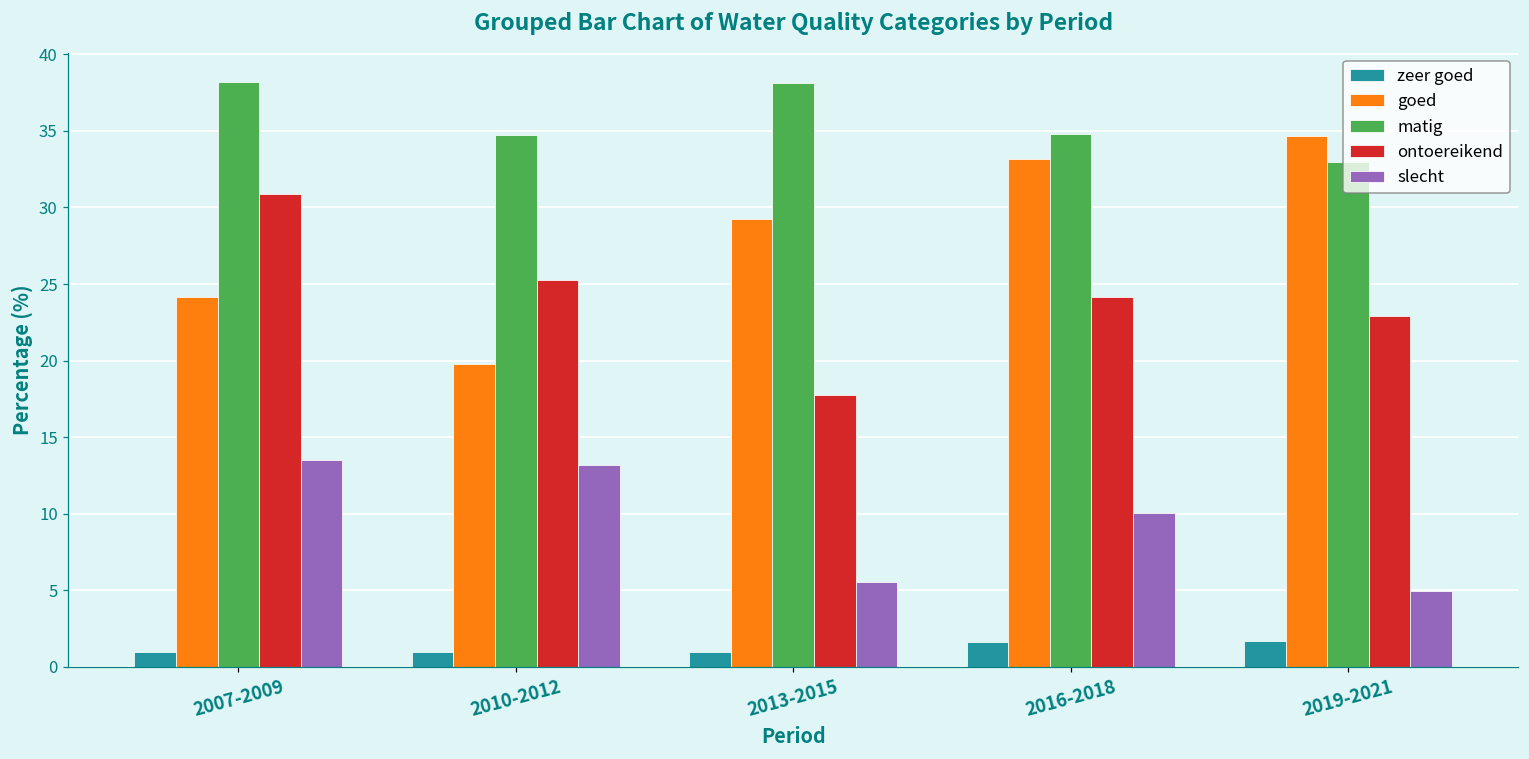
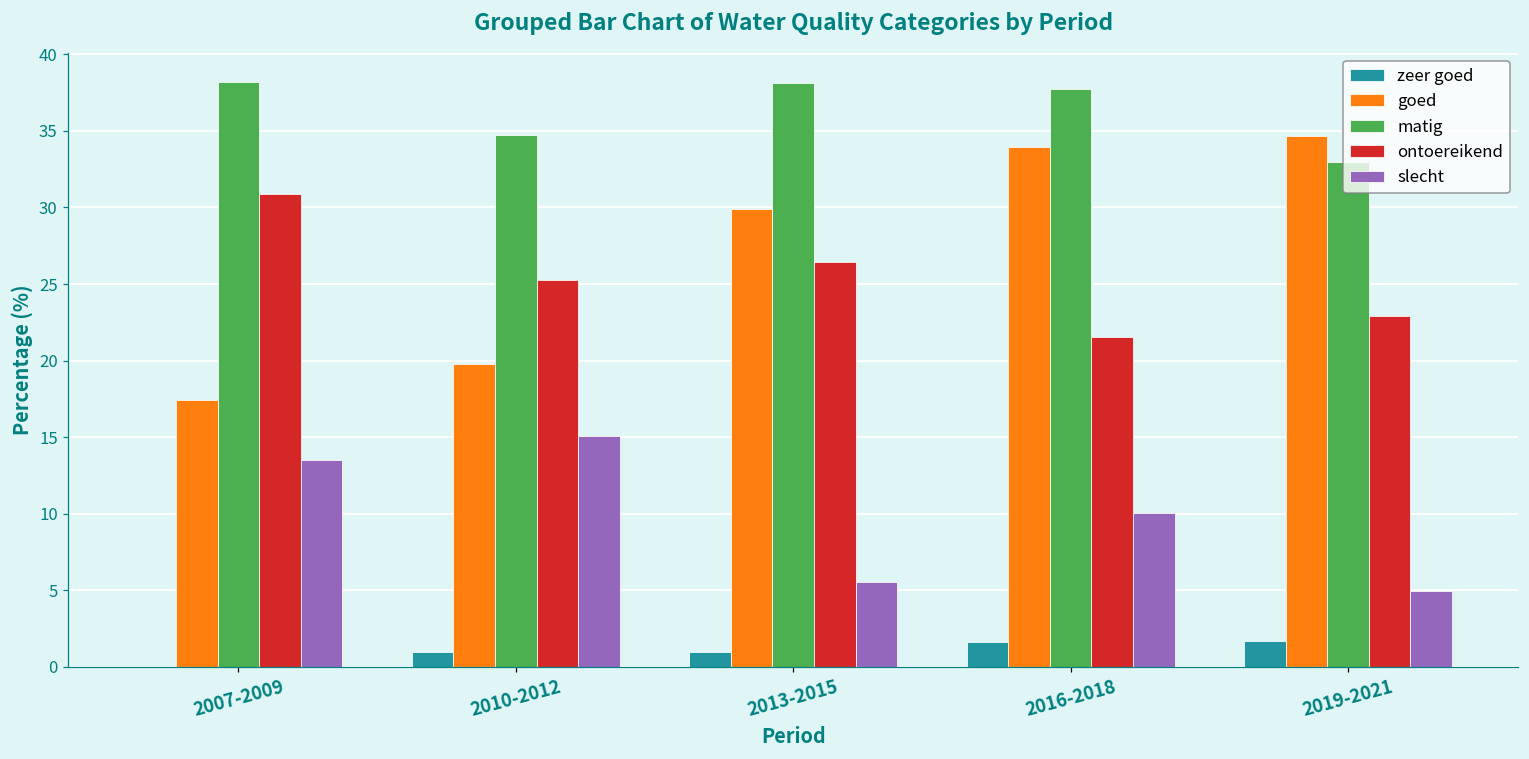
zeer goed, 2007-2009: 1 -> 0
goed, 2007-2009: 24.2 -> 17.4
slecht, 2010-2012: 13.2 -> 15.1
goed, 2013-2015: 29.2 -> 29.9
ontoereikend, 2013-2015: 17.7 -> 26.4
goed, 2016-2018: 33.2 -> 33.9
matig, 2016-2018: 34.8 -> 37.8
ontoereikend, 2016-2018: 24.2 -> 21.6
